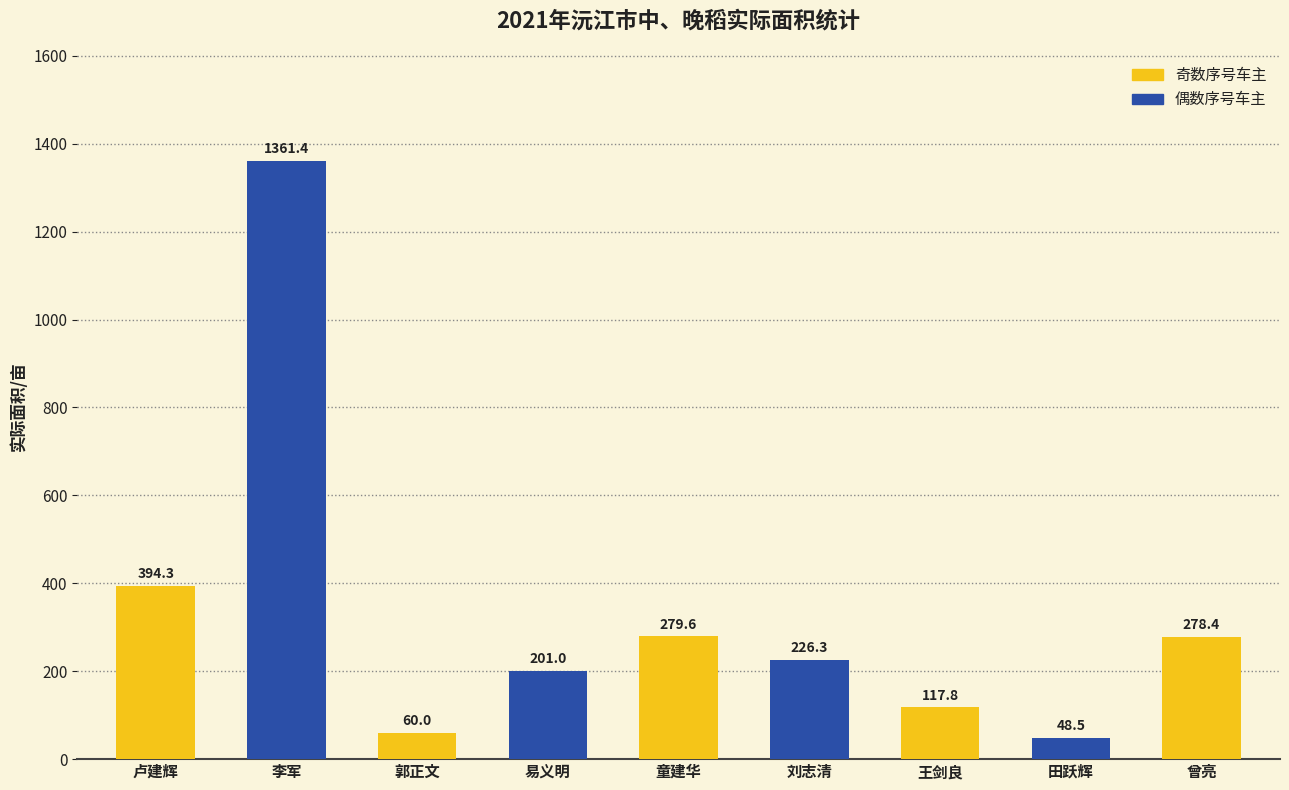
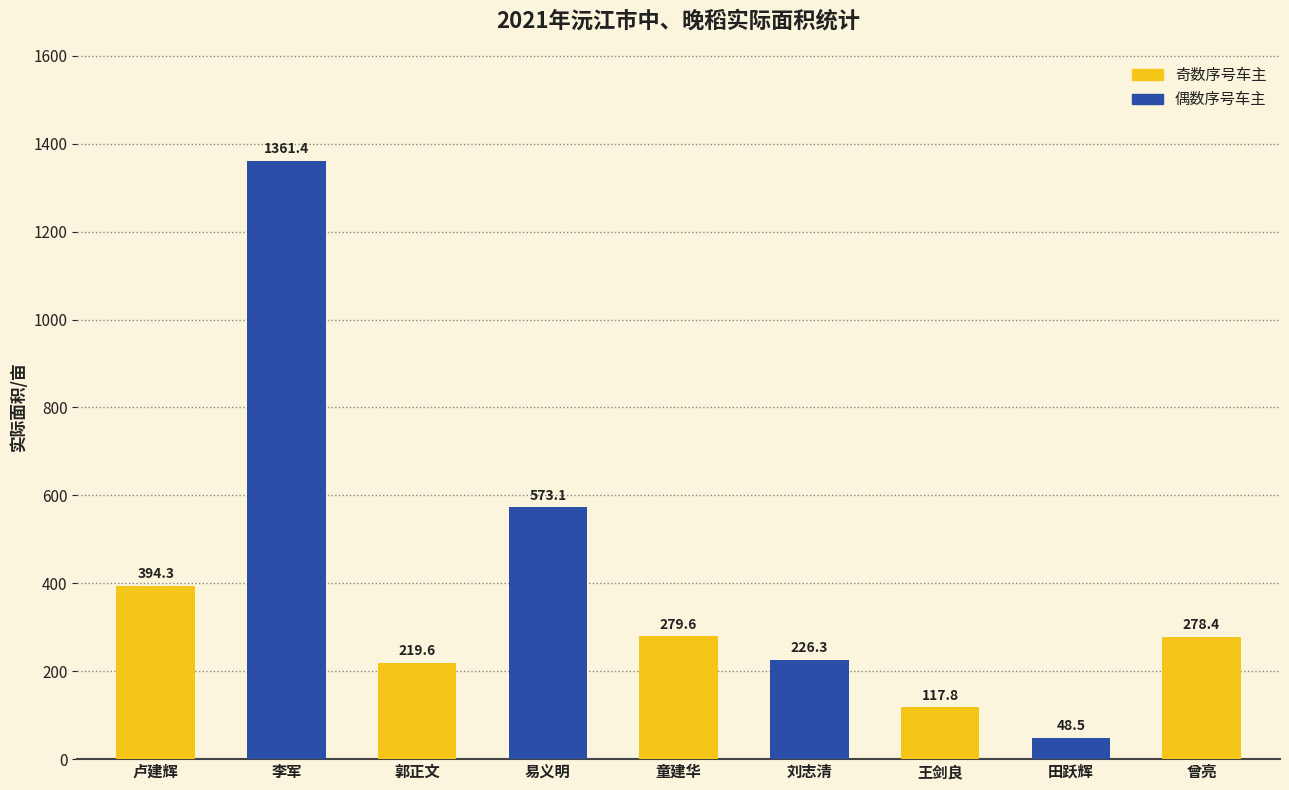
郭正文: 60.0 -> 219.6
易义明: 201.0 -> 573.1
